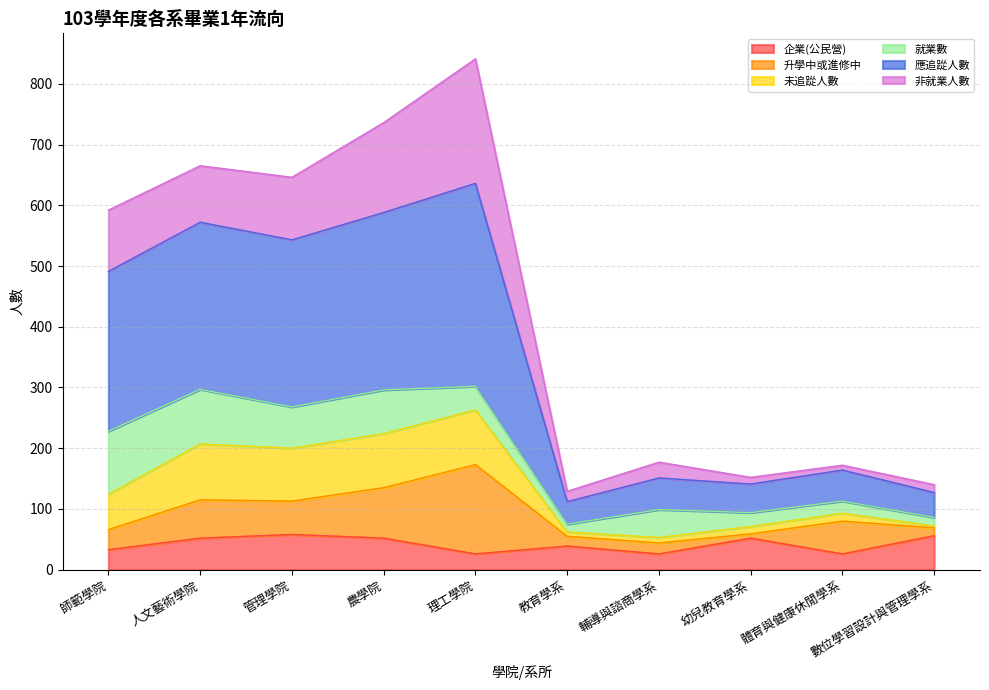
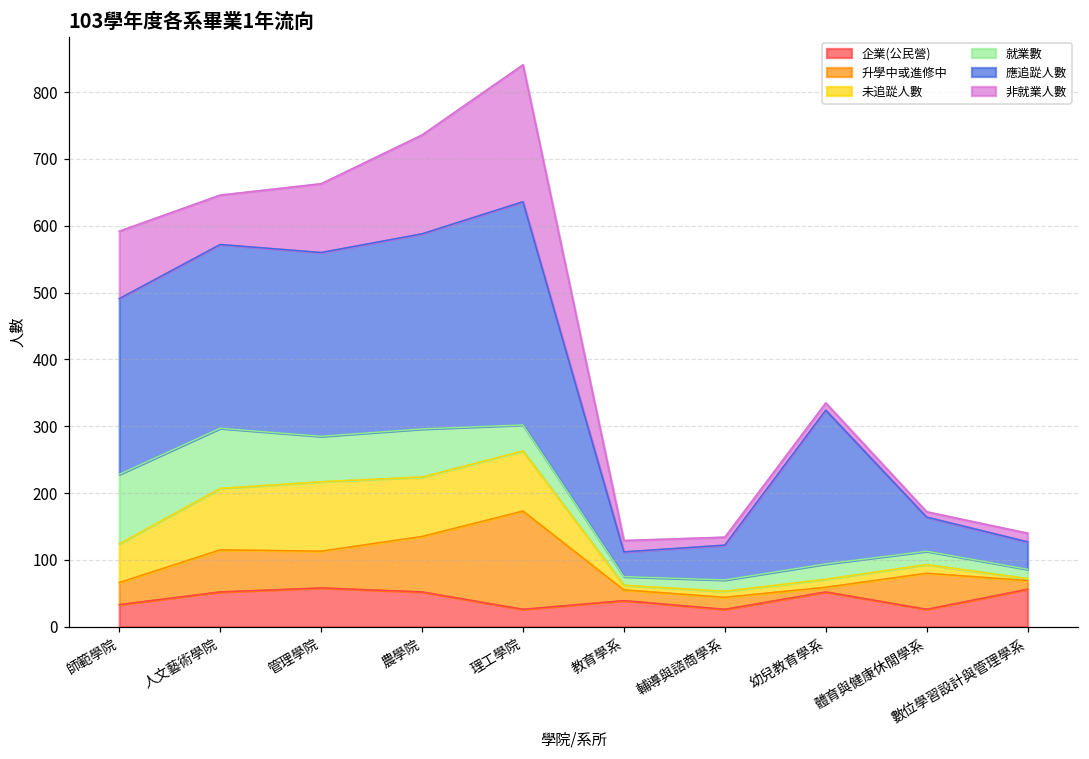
非就業人數, 人文藝術學院: 90 -> 70
未追踨人數, 管理學院: 90 -> 100
就業數, 輔導與諮商學系: 50 -> 20
非就業人數, 輔導與諮商學系: 30 -> 10
應追踨人數, 幼兒教育學系: 50 -> 230
